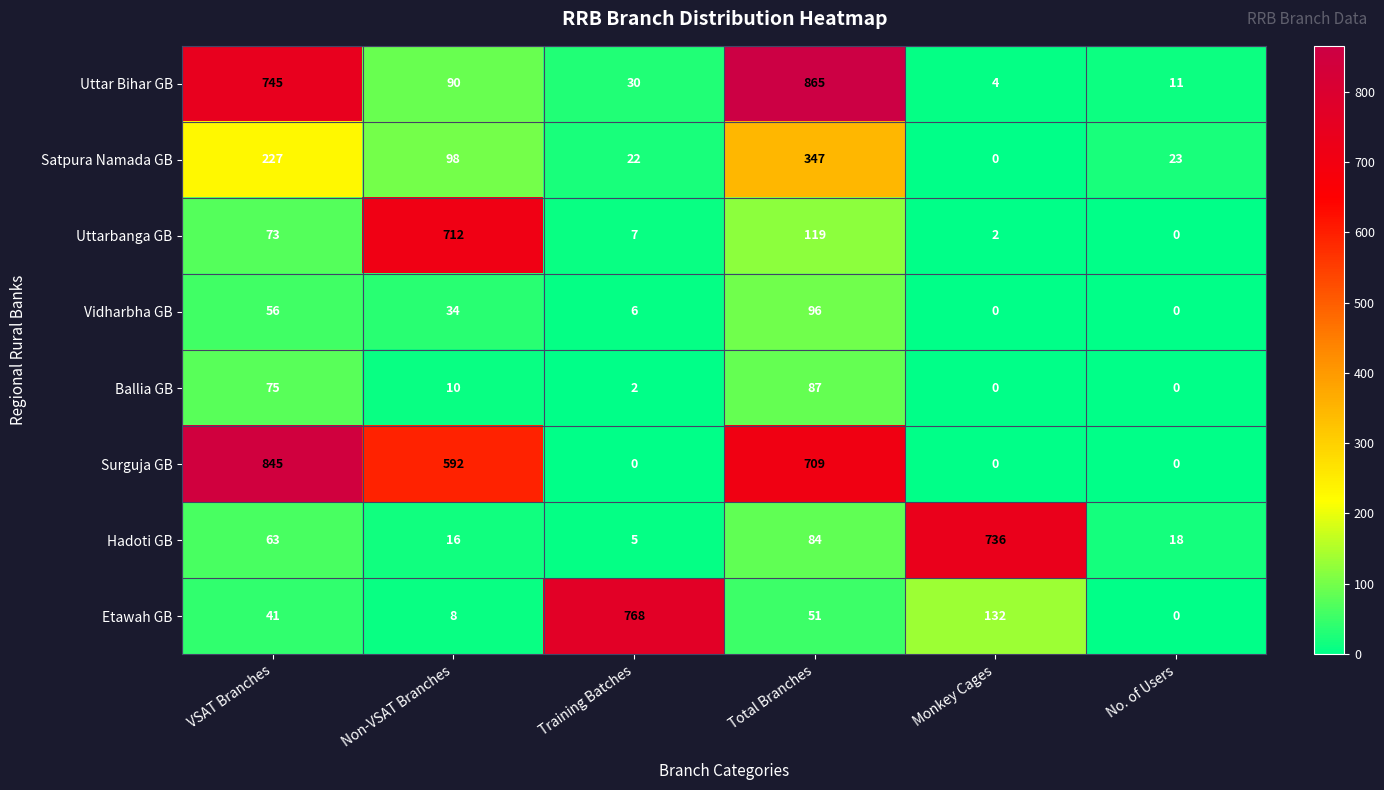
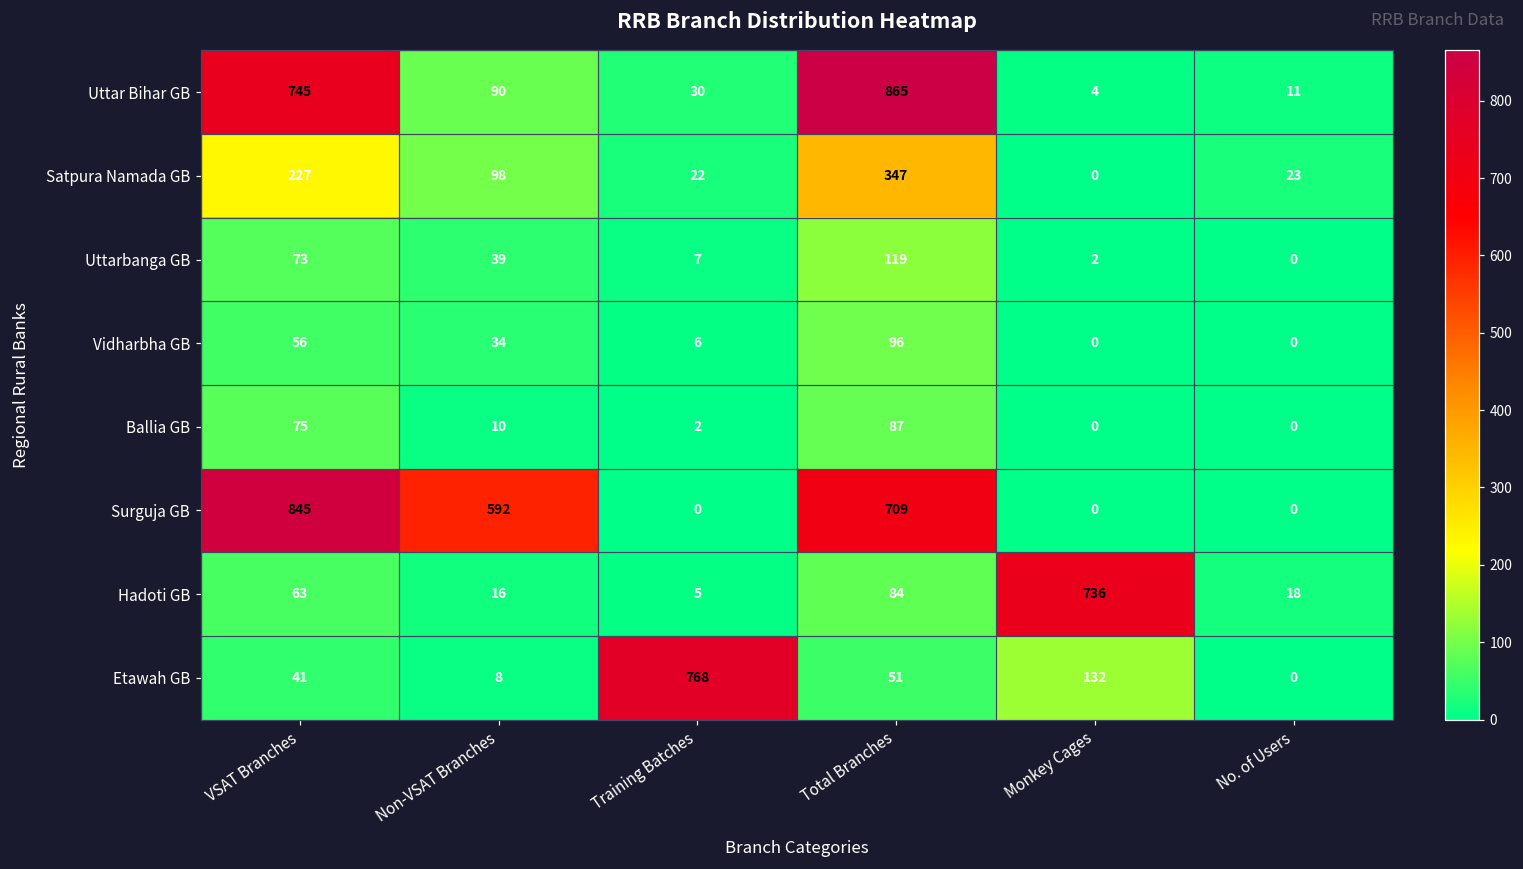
Uttarbanga GB, Non-VSAT Branches: 712 -> 39
